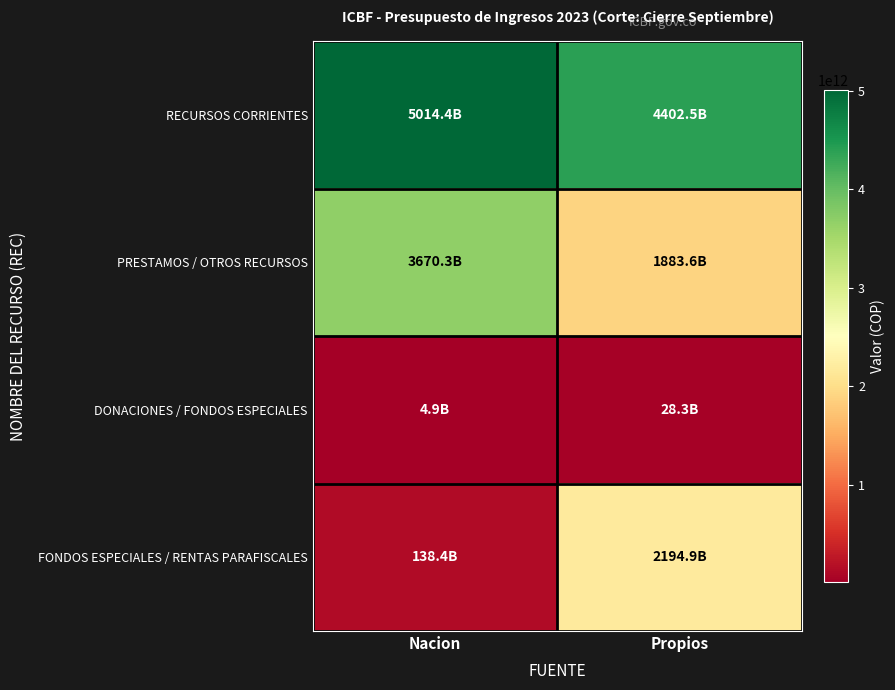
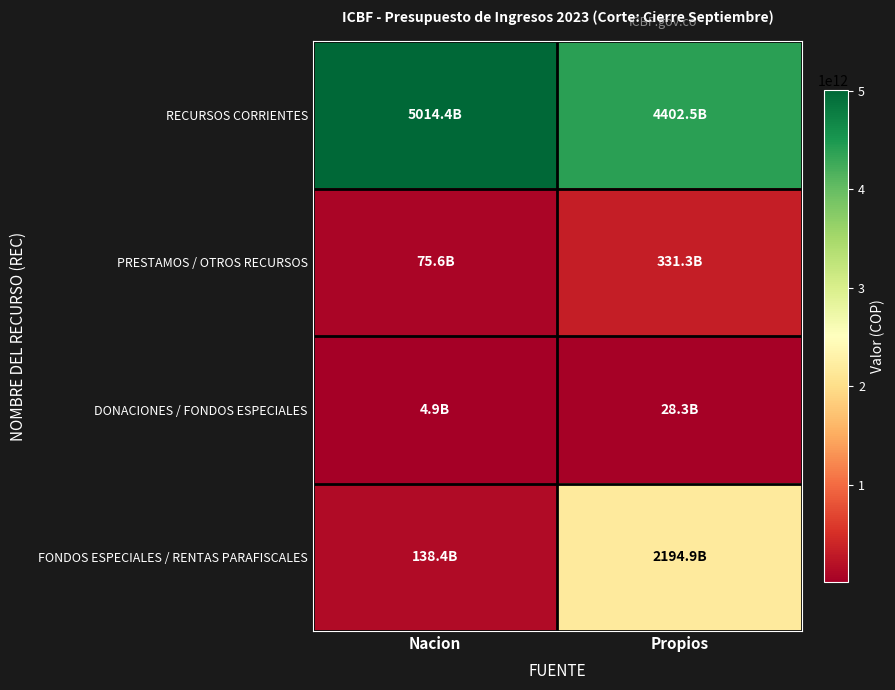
PRESTAMOS / OTROS RECURSOS, Nacion: 3670.3B -> 75.6B
PRESTAMOS / OTROS RECURSOS, Propios: 1883.6B -> 331.3B
